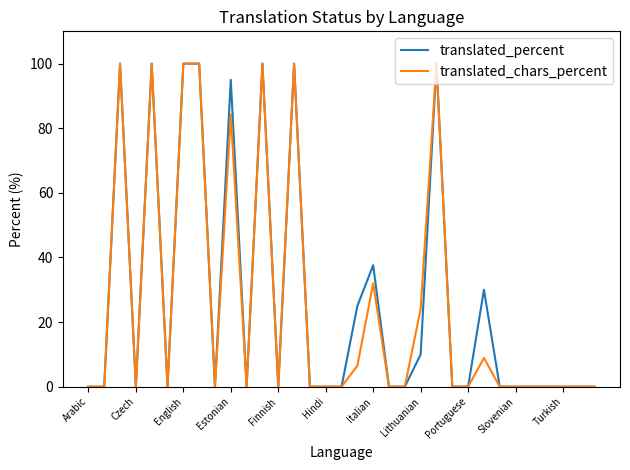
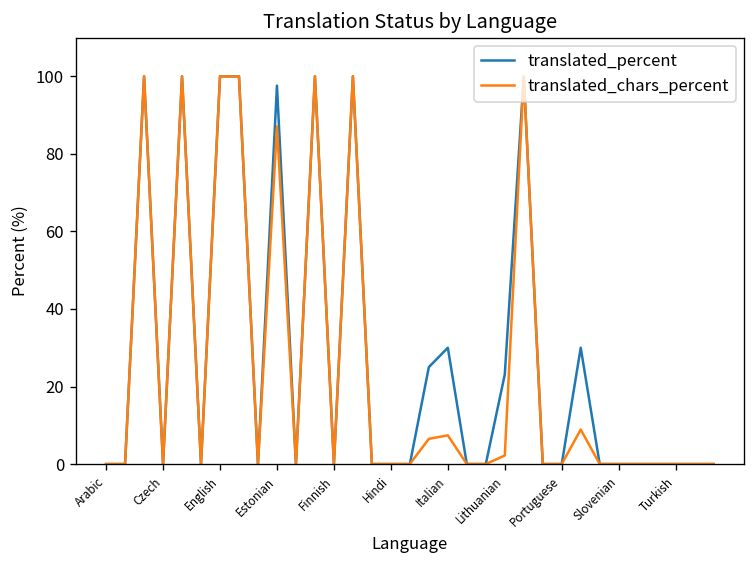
translated_percent, Estonian: 95 -> 98
translated_chars_percent, Estonian: 84 -> 87
translated_percent, Italian: 38 -> 30
translated_chars_percent, Italian: 32 -> 7
translated_percent, Lithuanian: 10 -> 23
translated_chars_percent, Lithuanian: 24 -> 2
